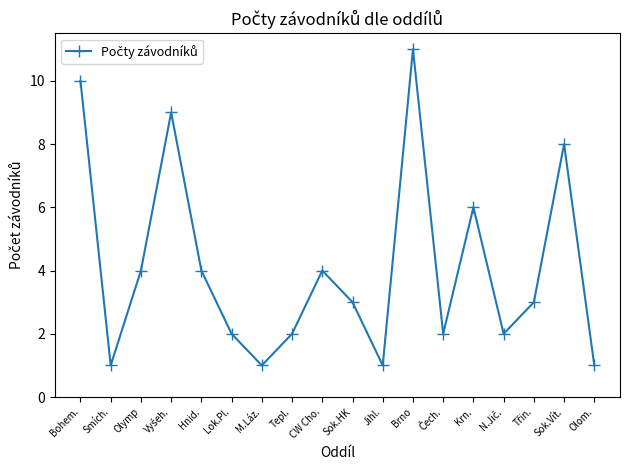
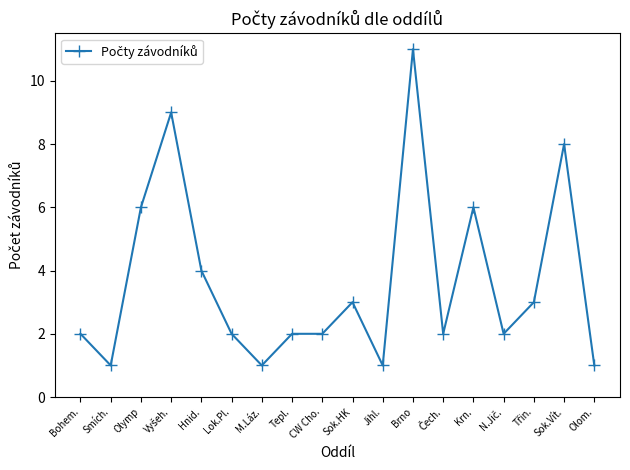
Bohem.: 10 -> 2
Olymp: 4 -> 6
CW Cho.: 4 -> 2
